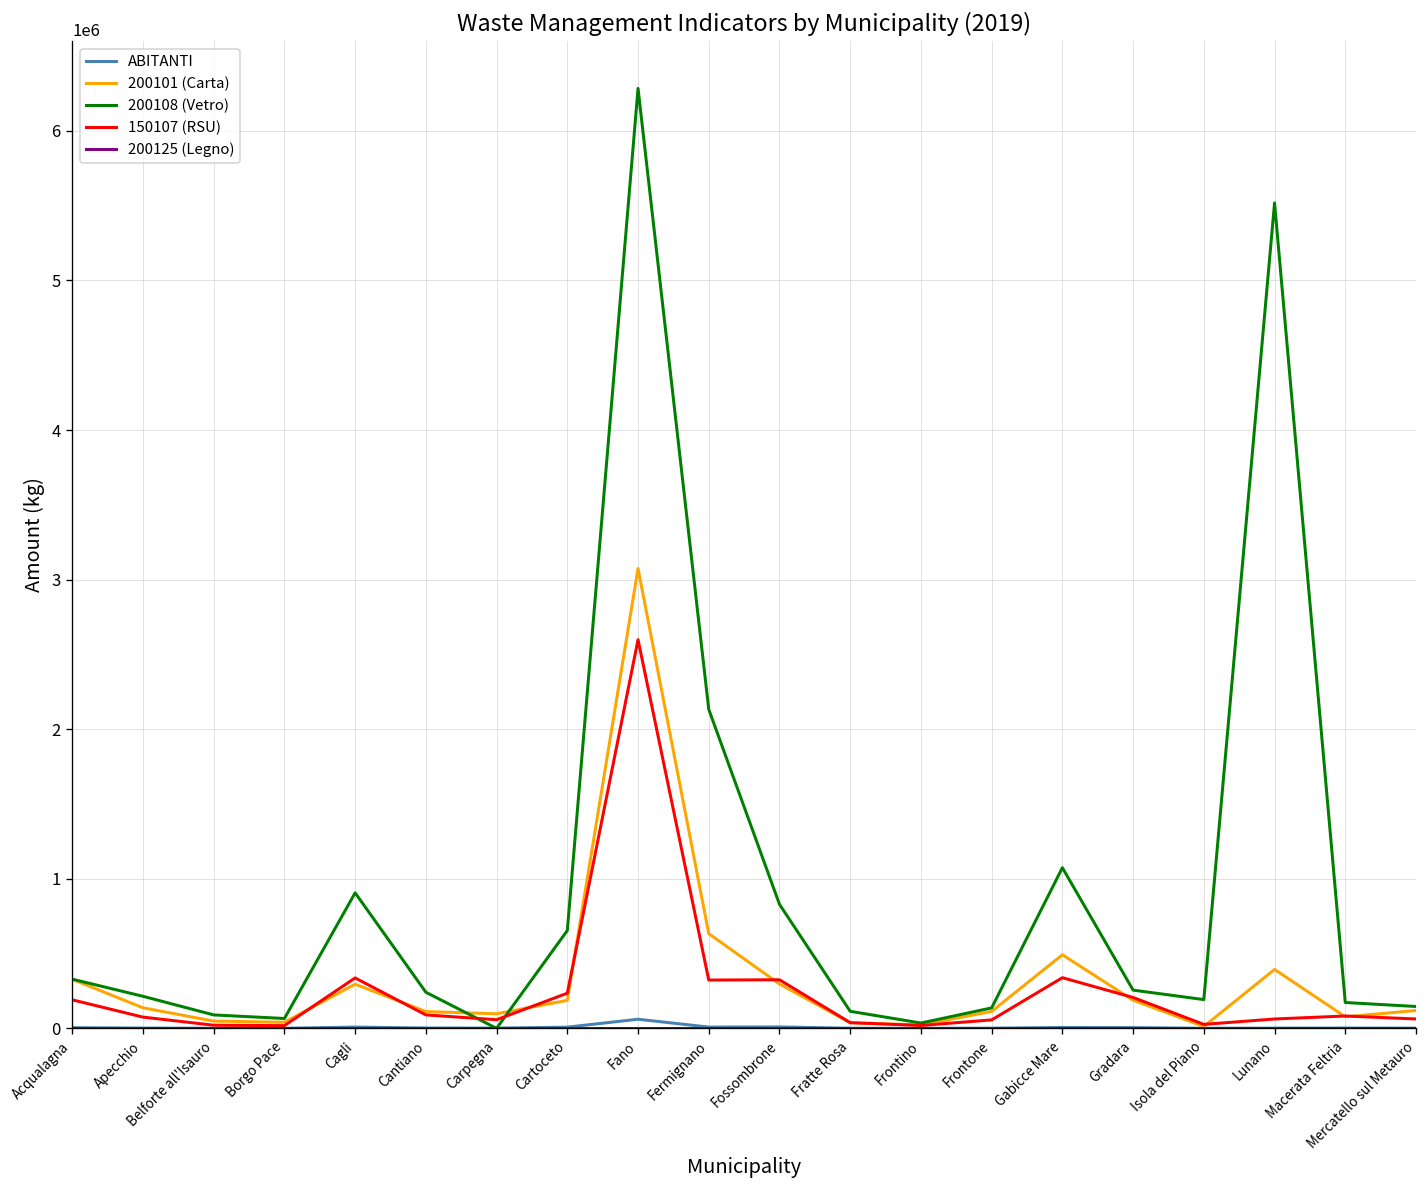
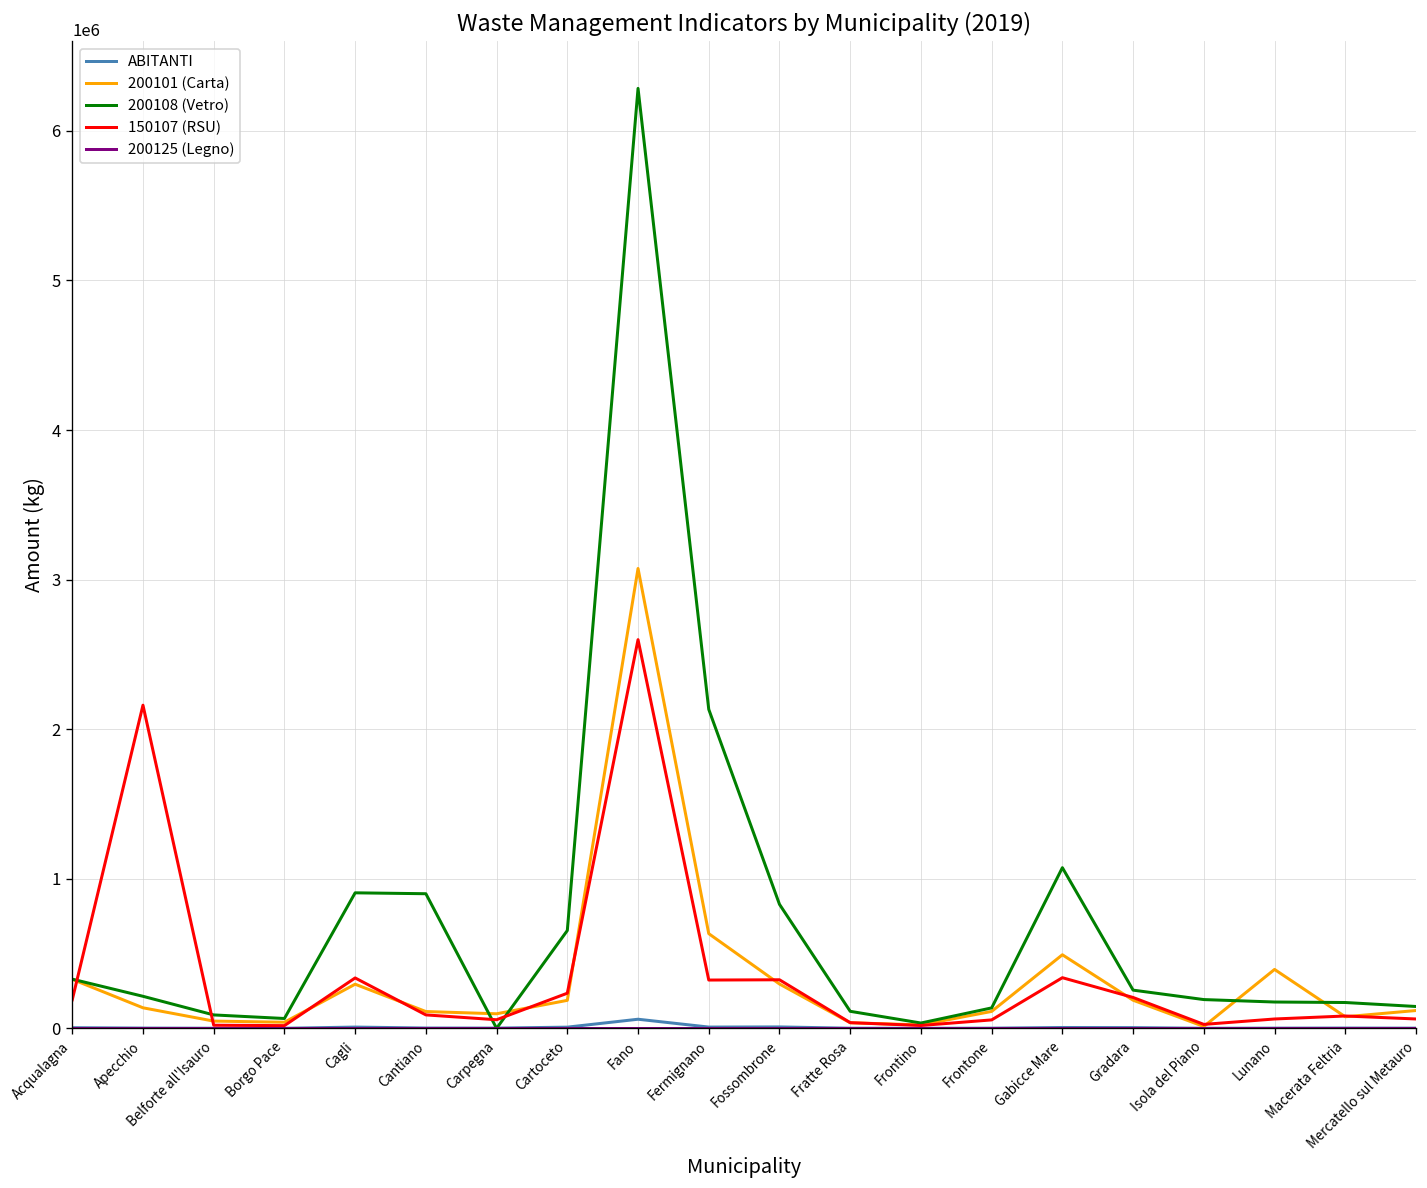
150107 (RSU), Apecchio: 80000 -> 2160000
200108 (Vetro), Cantiano: 240000 -> 900000
200108 (Vetro), Lunano: 5520000 -> 180000
